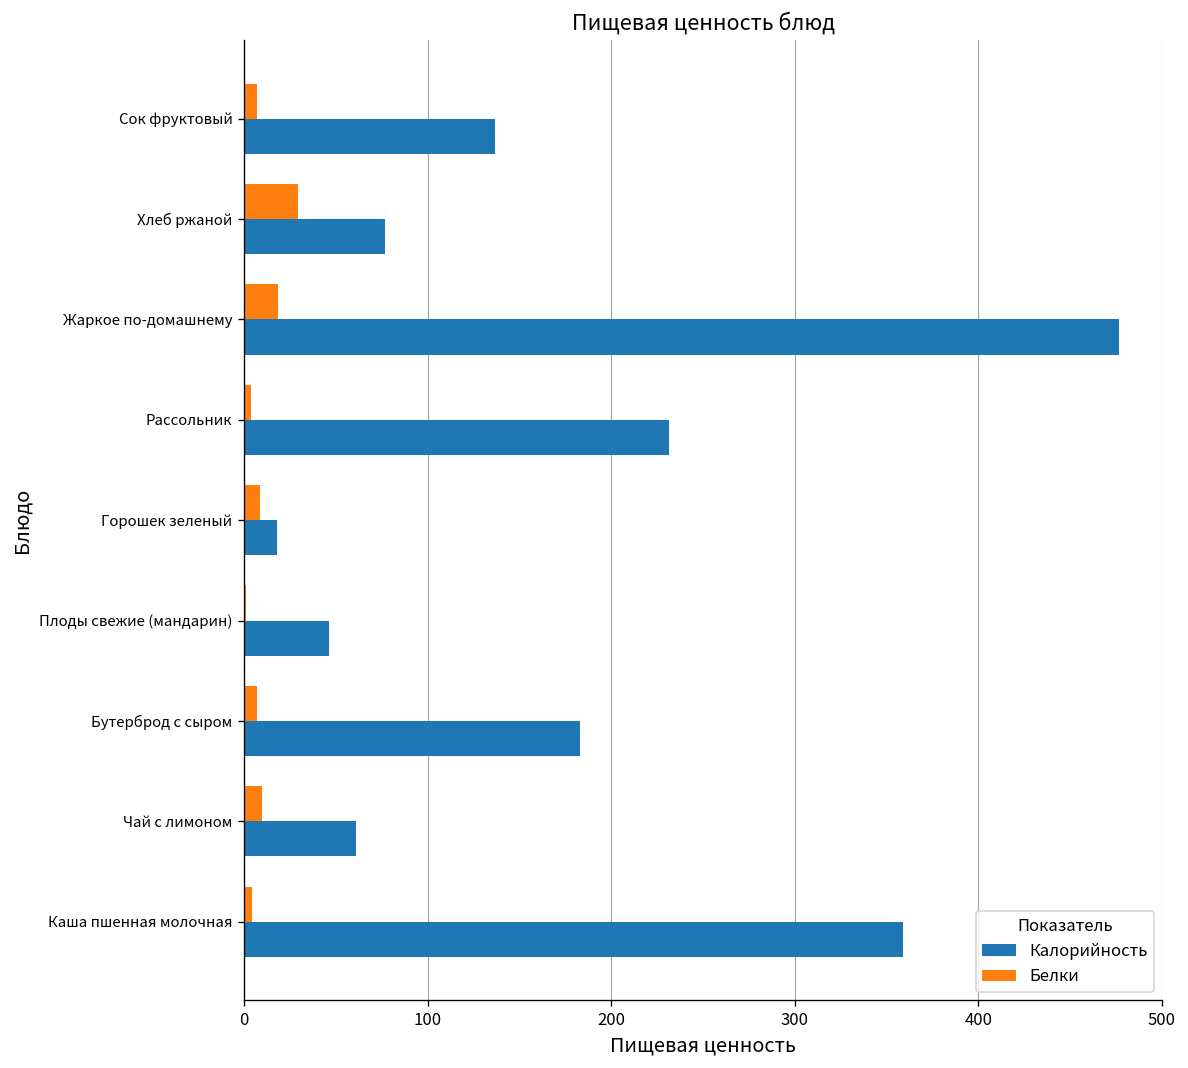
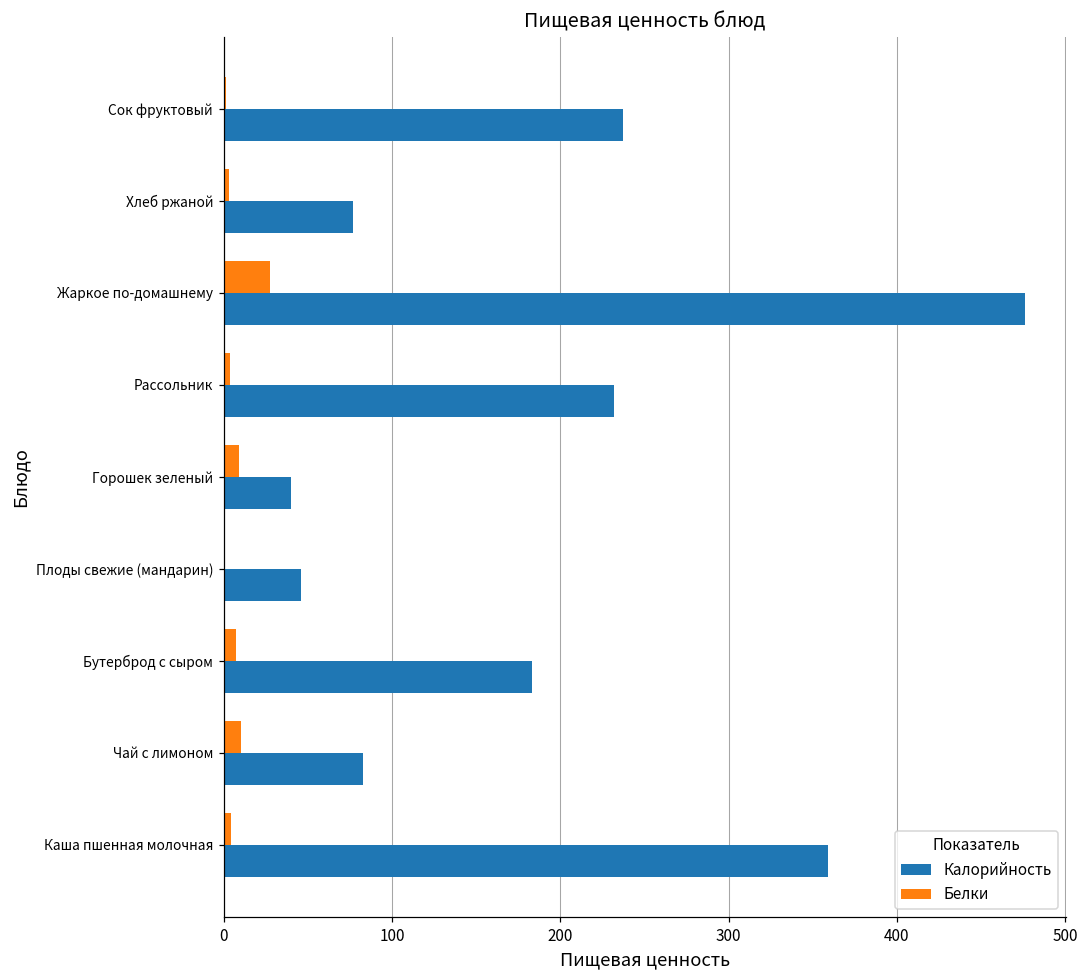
Белки, Сок фруктовый: 7 -> 1
Калорийность, Сок фруктовый: 137 -> 237
Белки, Хлеб ржаной: 30 -> 3
Белки, Жаркое по-домашнему: 18 -> 27
Калорийность, Горошек зеленый: 18 -> 40
Калорийность, Чай с лимоном: 61 -> 83
